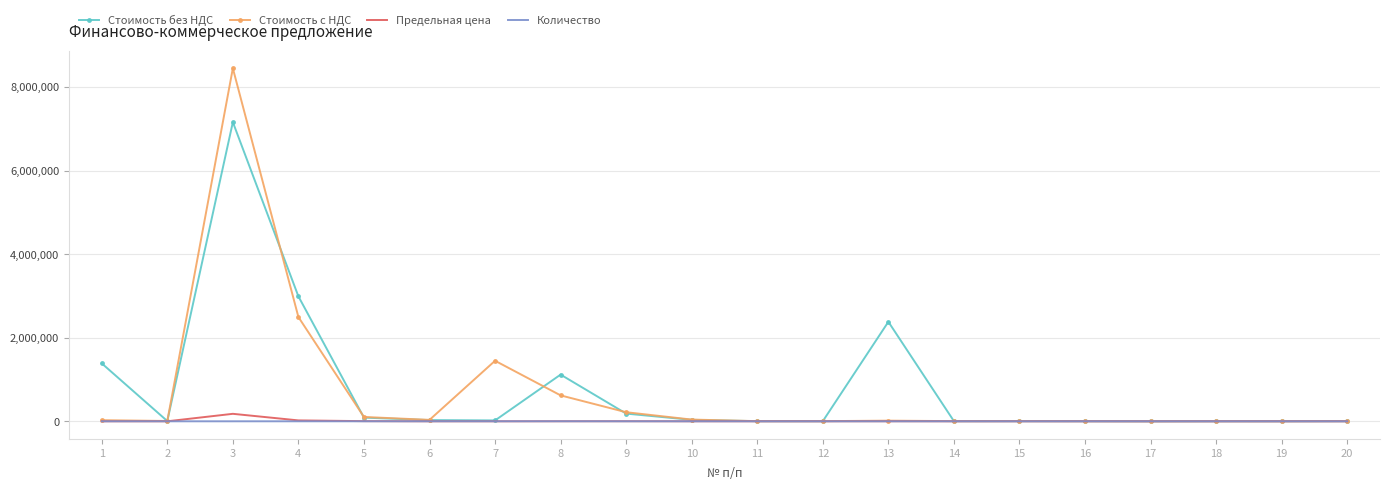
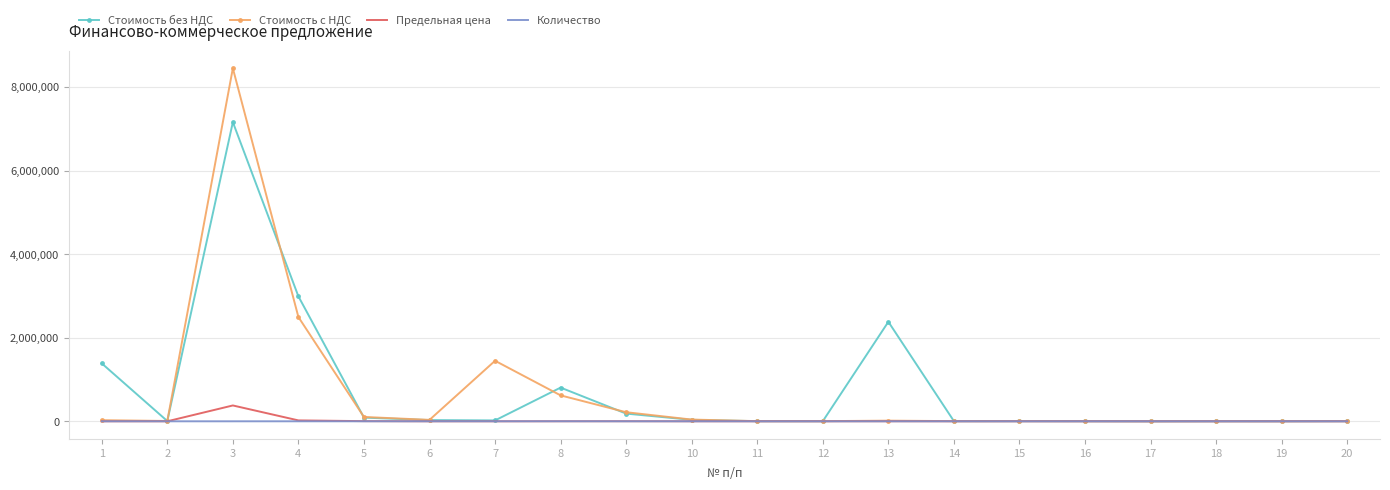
Предельная цена, 3: 200,000 -> 400,000
Стоимость без НДС, 8: 1,100,000 -> 800,000
